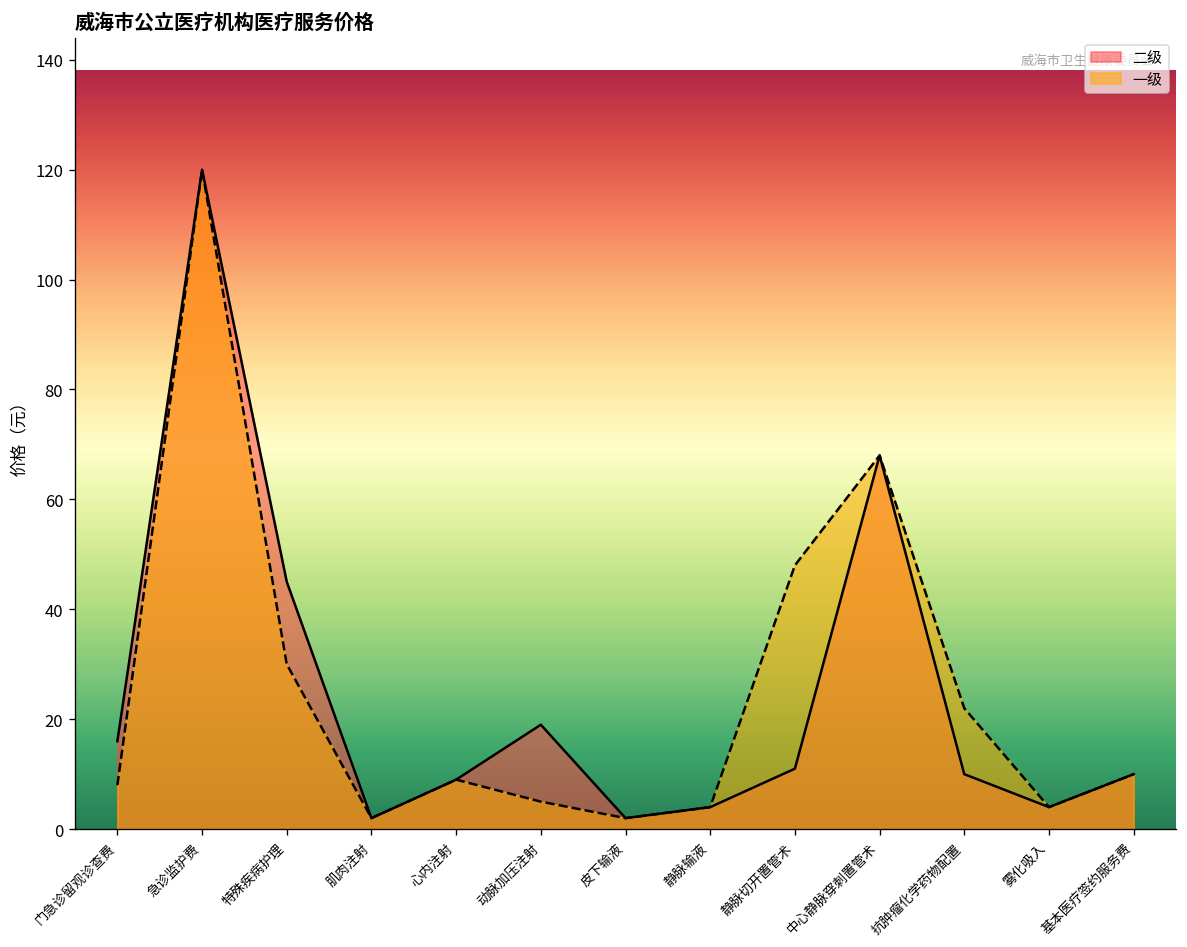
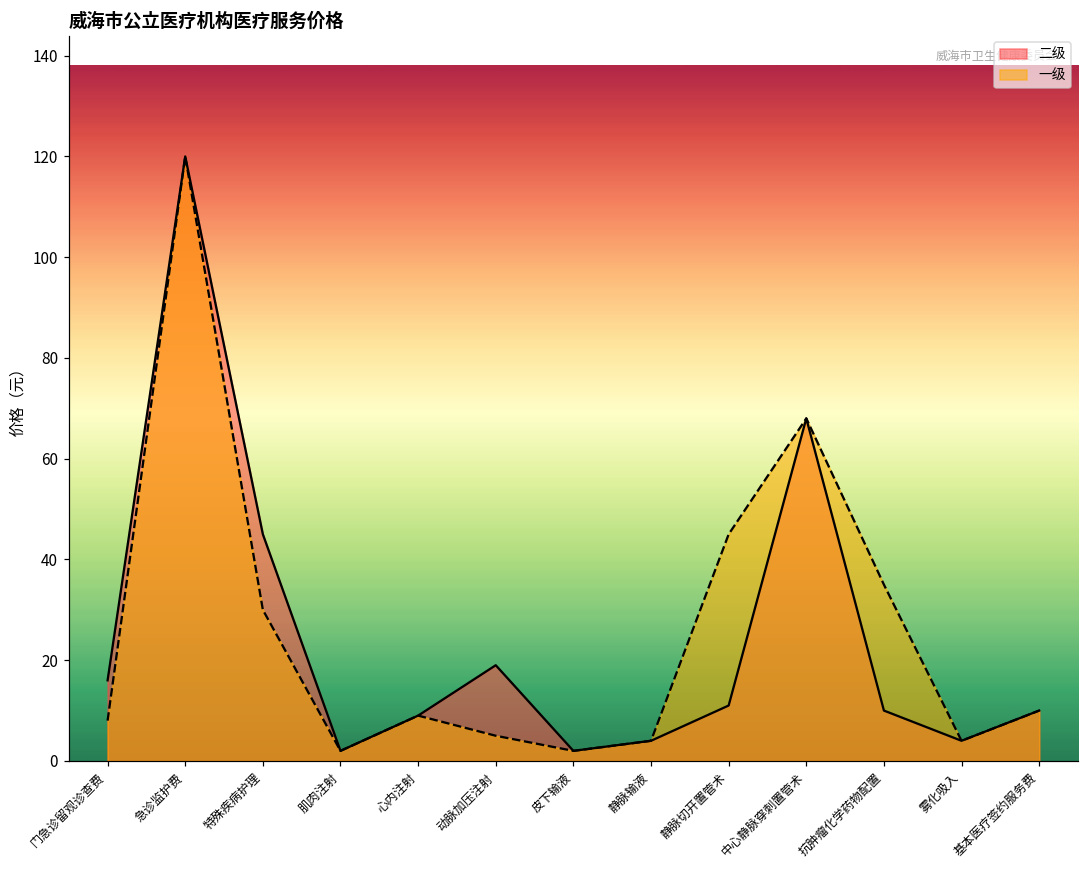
一级, 静脉切开置管术: 48 -> 45
一级, 抗肿瘤化学药物配置: 22 -> 35
